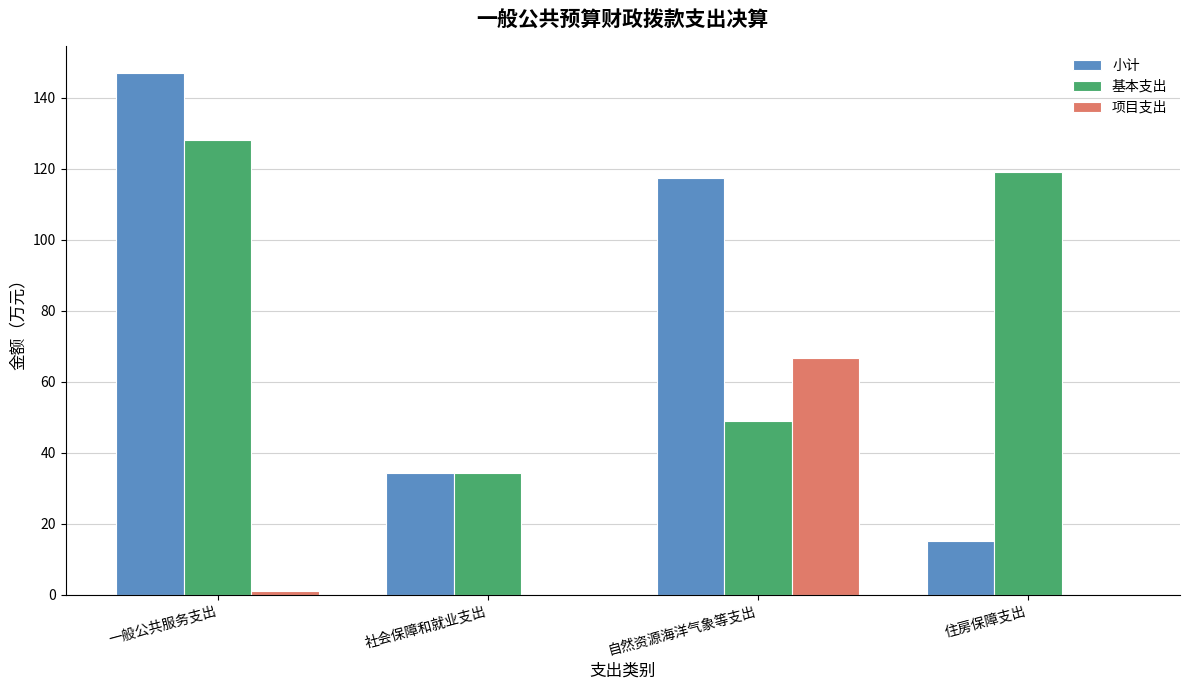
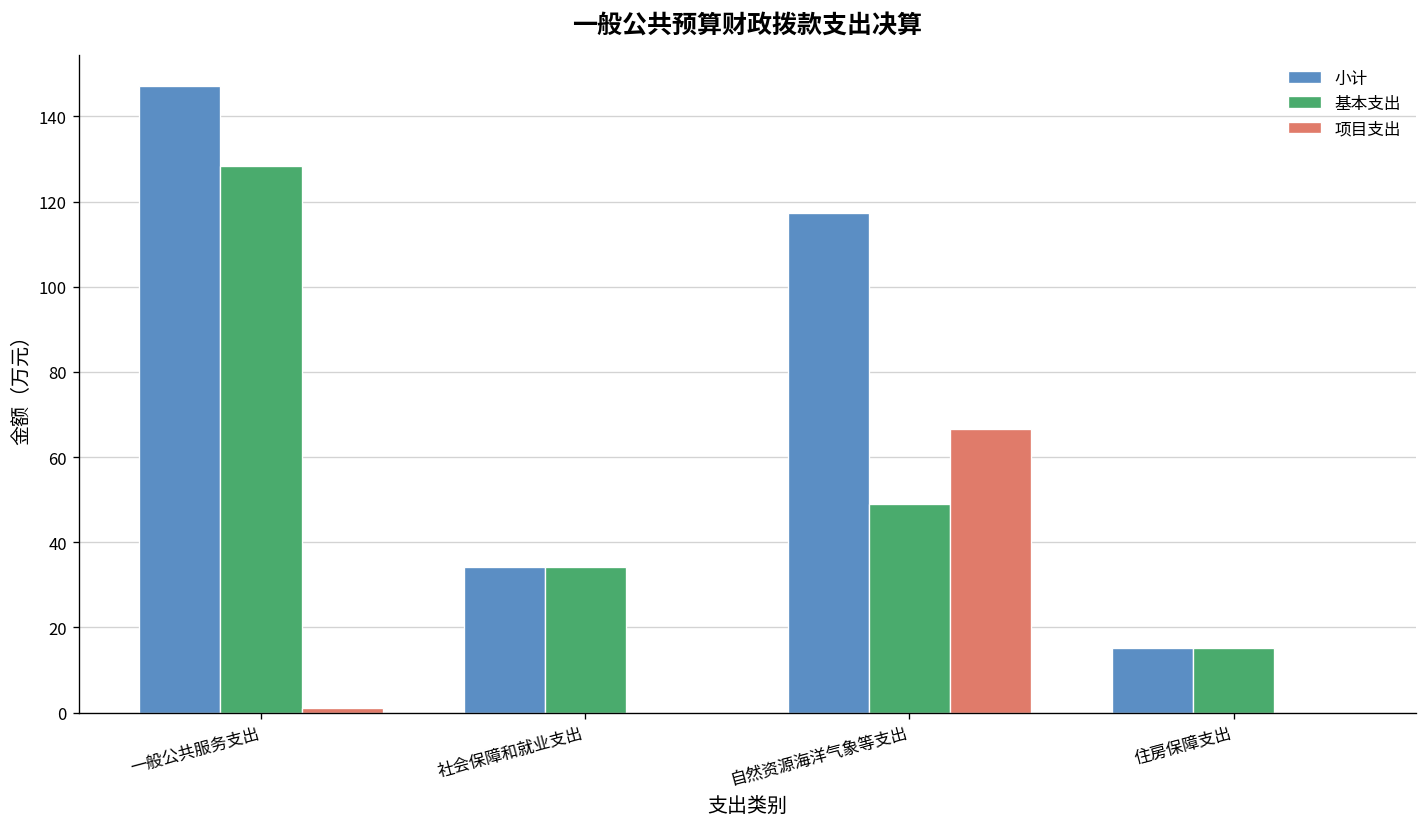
基本支出, 住房保障支出: 119 -> 15
